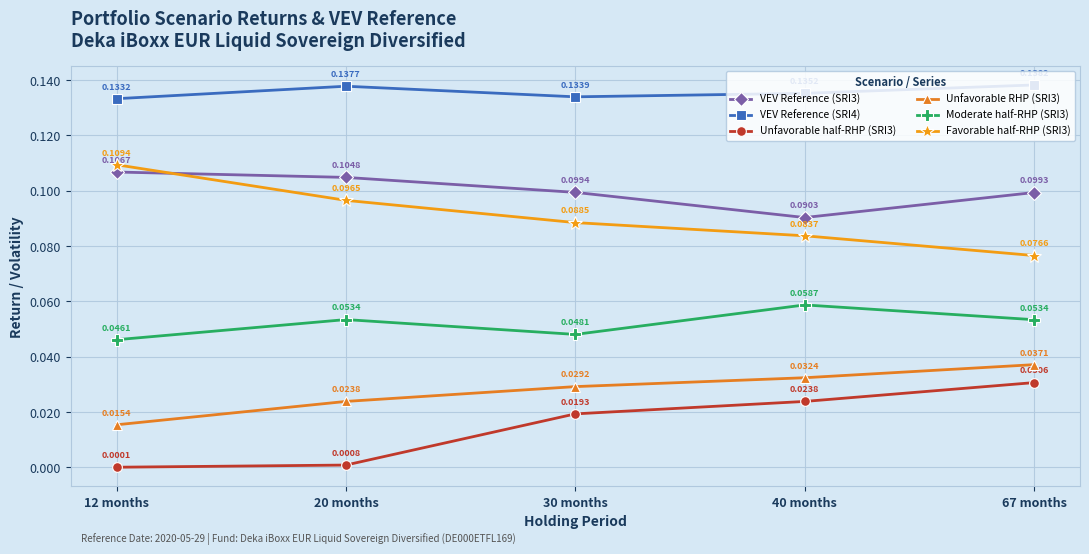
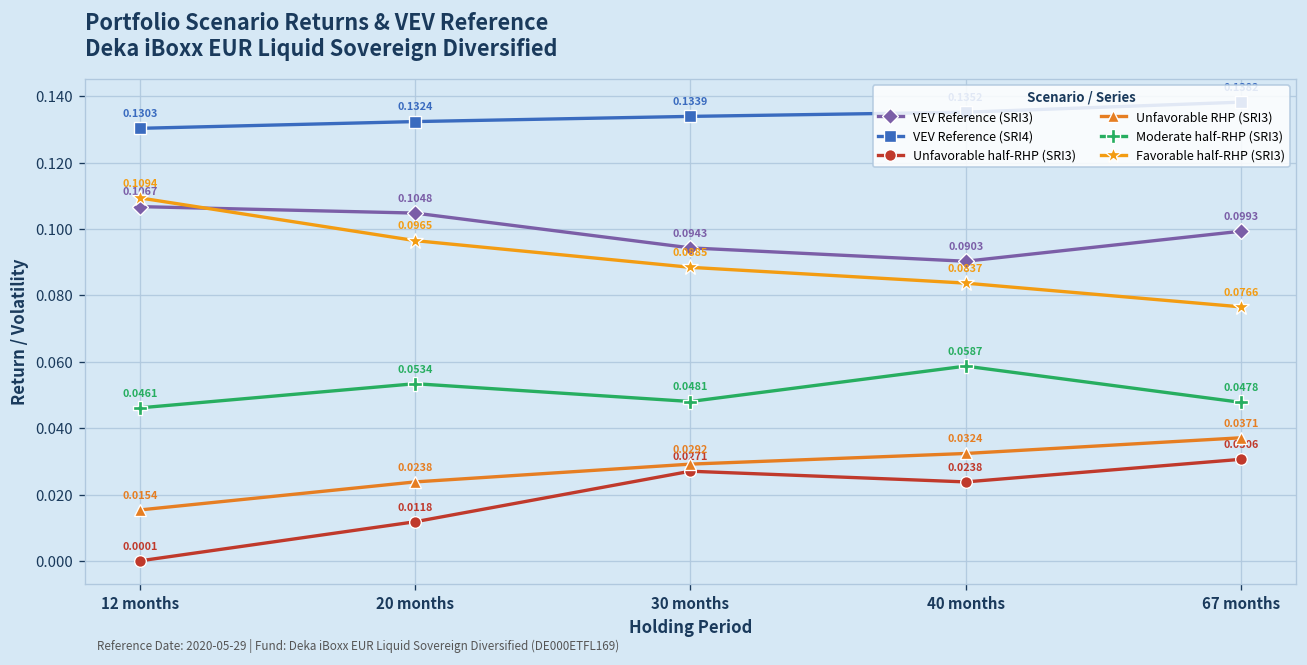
VEV Reference (SRI4), 12 months: 0.1332 -> 0.1303
VEV Reference (SRI4), 20 months: 0.1377 -> 0.1324
Unfavorable half-RHP (SRI3), 20 months: 0.0008 -> 0.0118
VEV Reference (SRI3), 30 months: 0.0994 -> 0.0943
Unfavorable half-RHP (SRI3), 30 months: 0.0193 -> 0.0271
Moderate half-RHP (SRI3), 67 months: 0.0534 -> 0.0478
